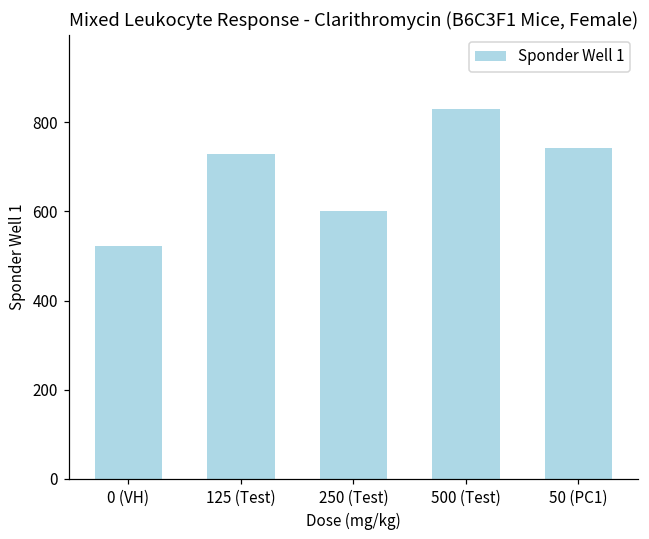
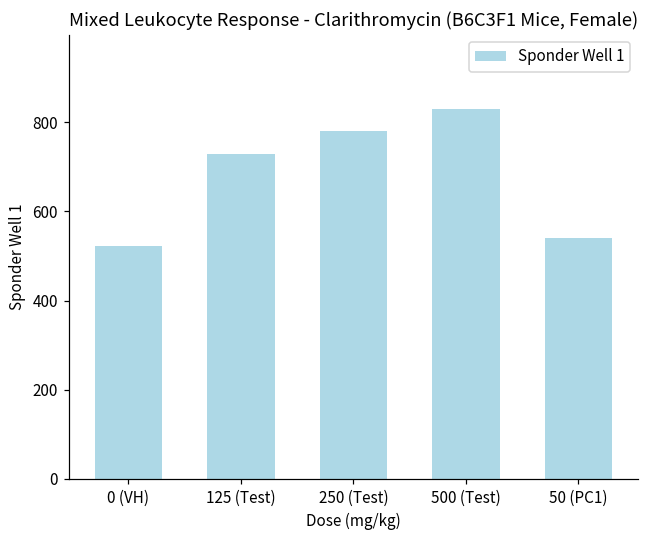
250 (Test): 600 -> 780
50 (PC1): 740 -> 540
